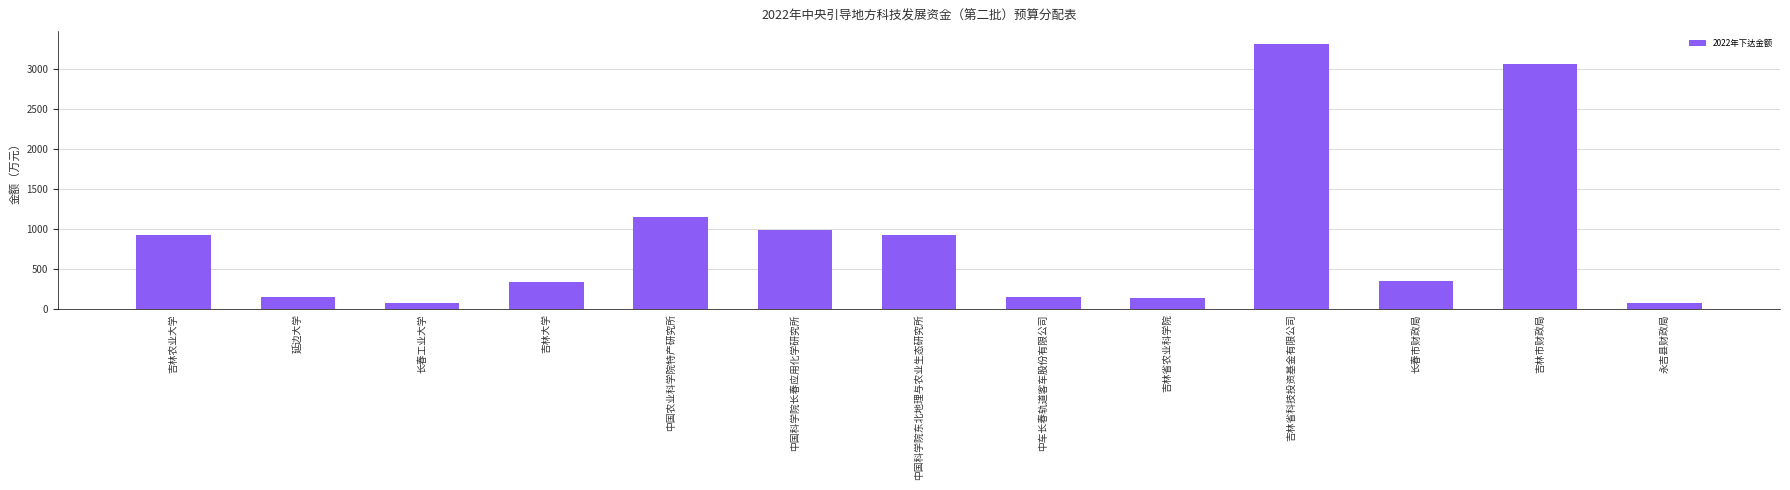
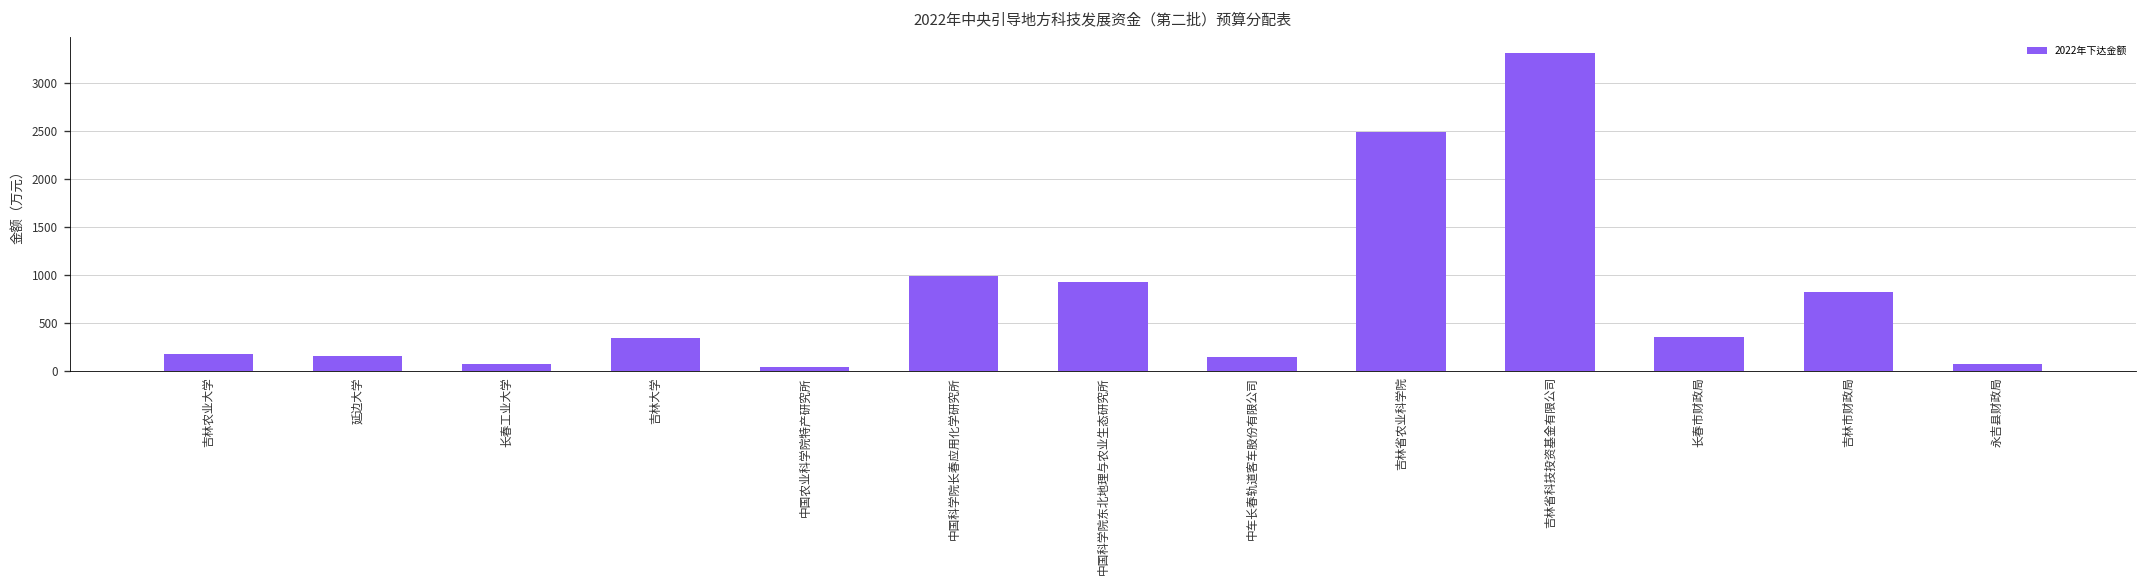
吉林农业大学: 900 -> 200
中国农业科学院特产研究所: 1200 -> 0
吉林省农业科学院: 100 -> 2500
吉林市财政局: 3100 -> 800
